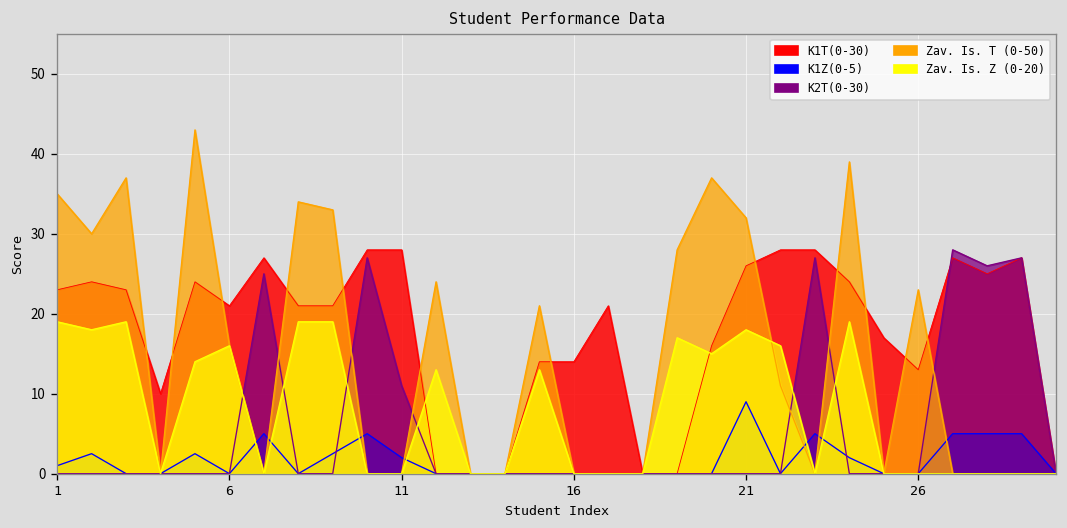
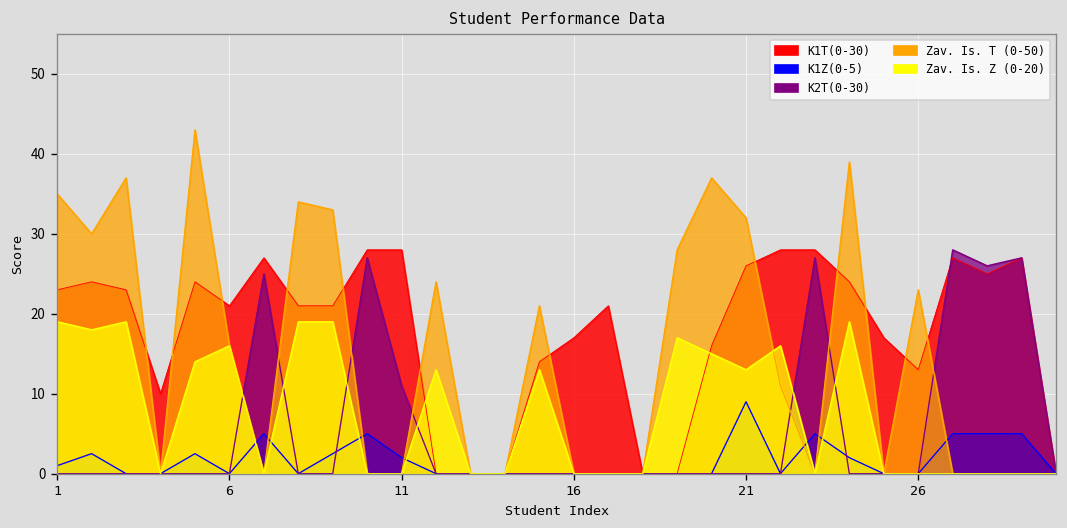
K1T(0-30), 16: 14 -> 17
Zav. Is. Z (0-20), 21: 18 -> 13
